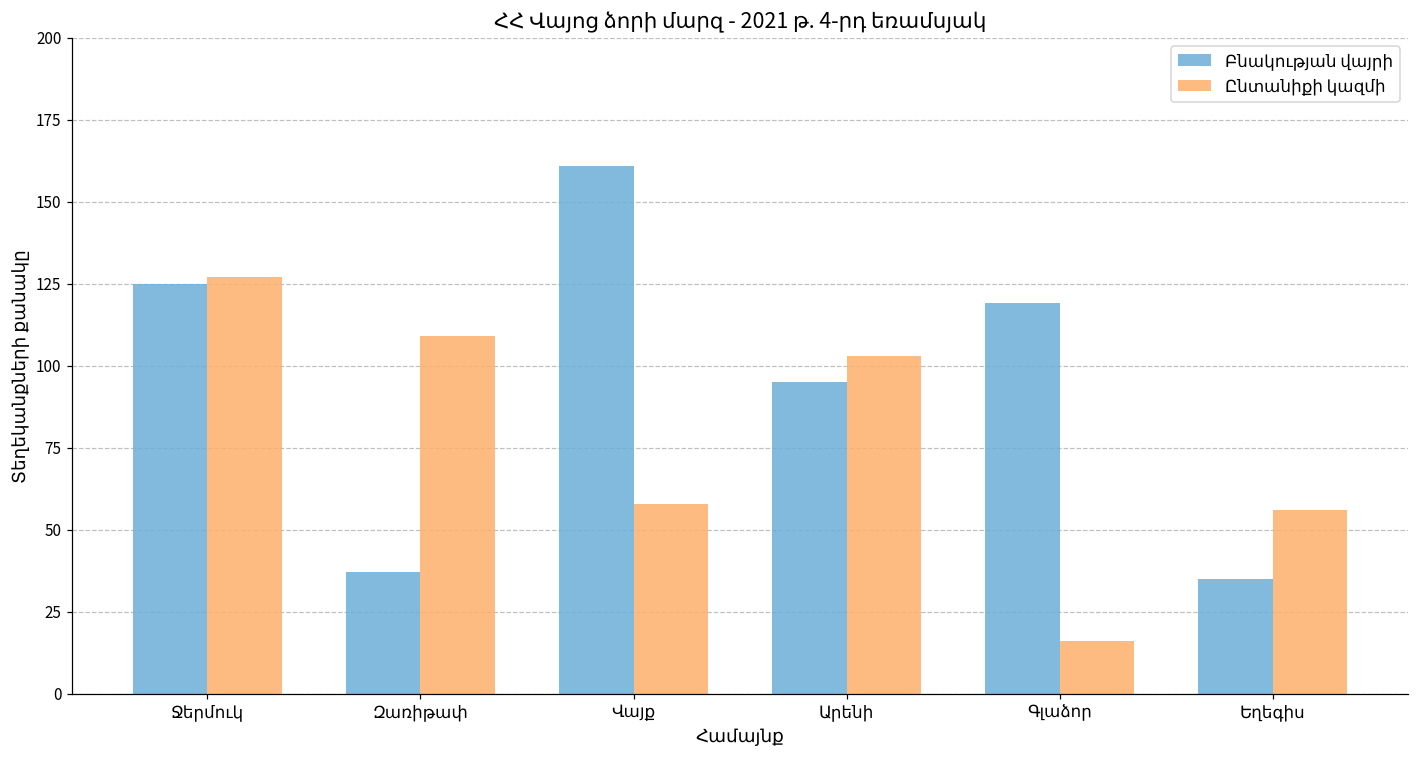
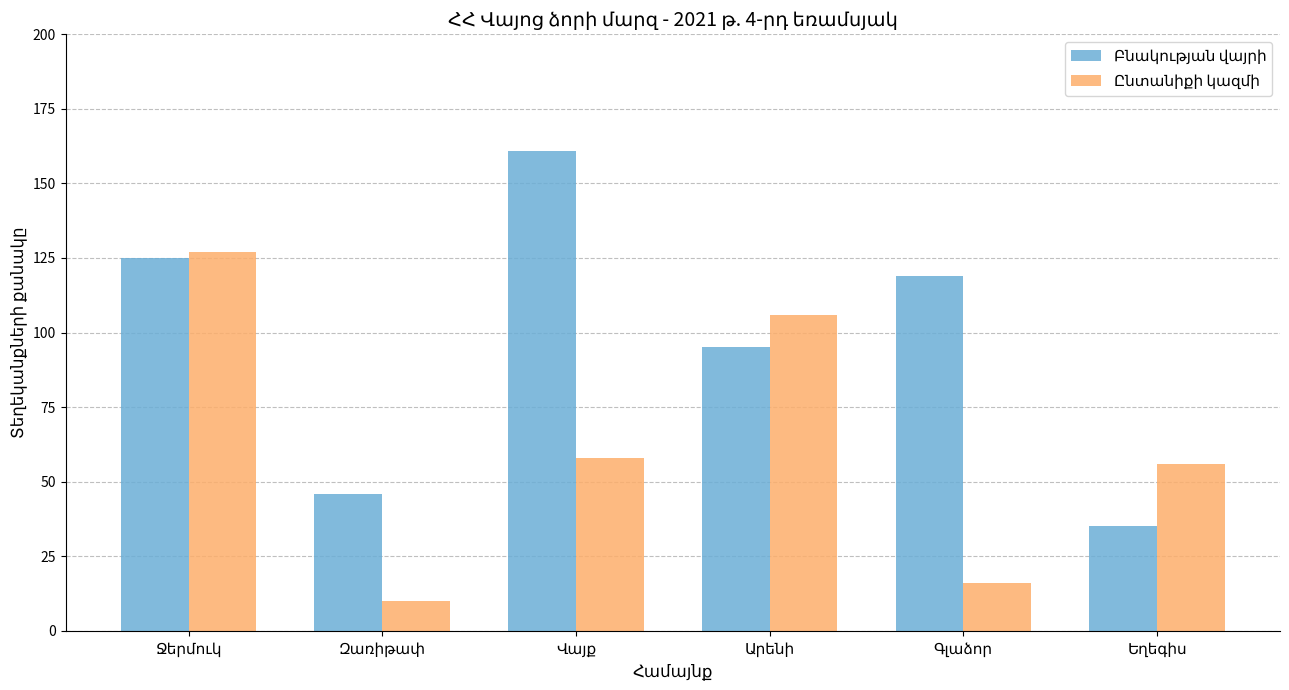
Բնակության վայրի, Զառիթափ: 37 -> 46
Ընտանիքի կազմի, Զառիթափ: 109 -> 10
Ընտանիքի կազմի, Արենի: 103 -> 106
